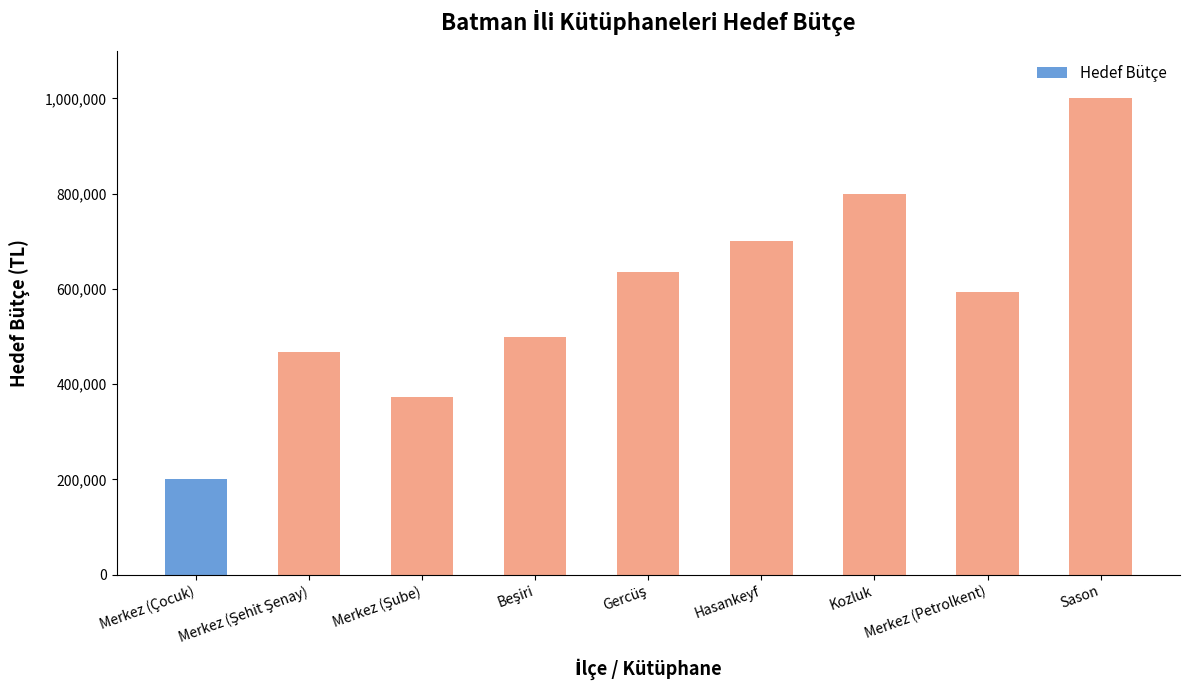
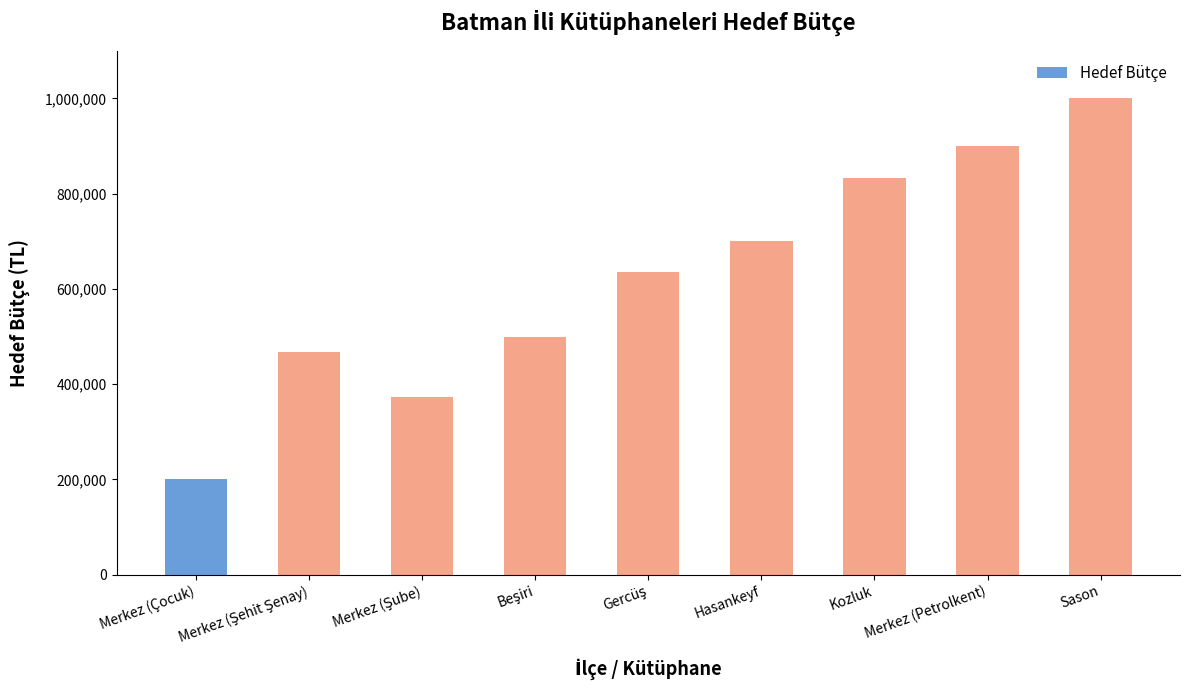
Kozluk: 800,000 -> 830,000
Merkez (Petrolkent): 590,000 -> 900,000
